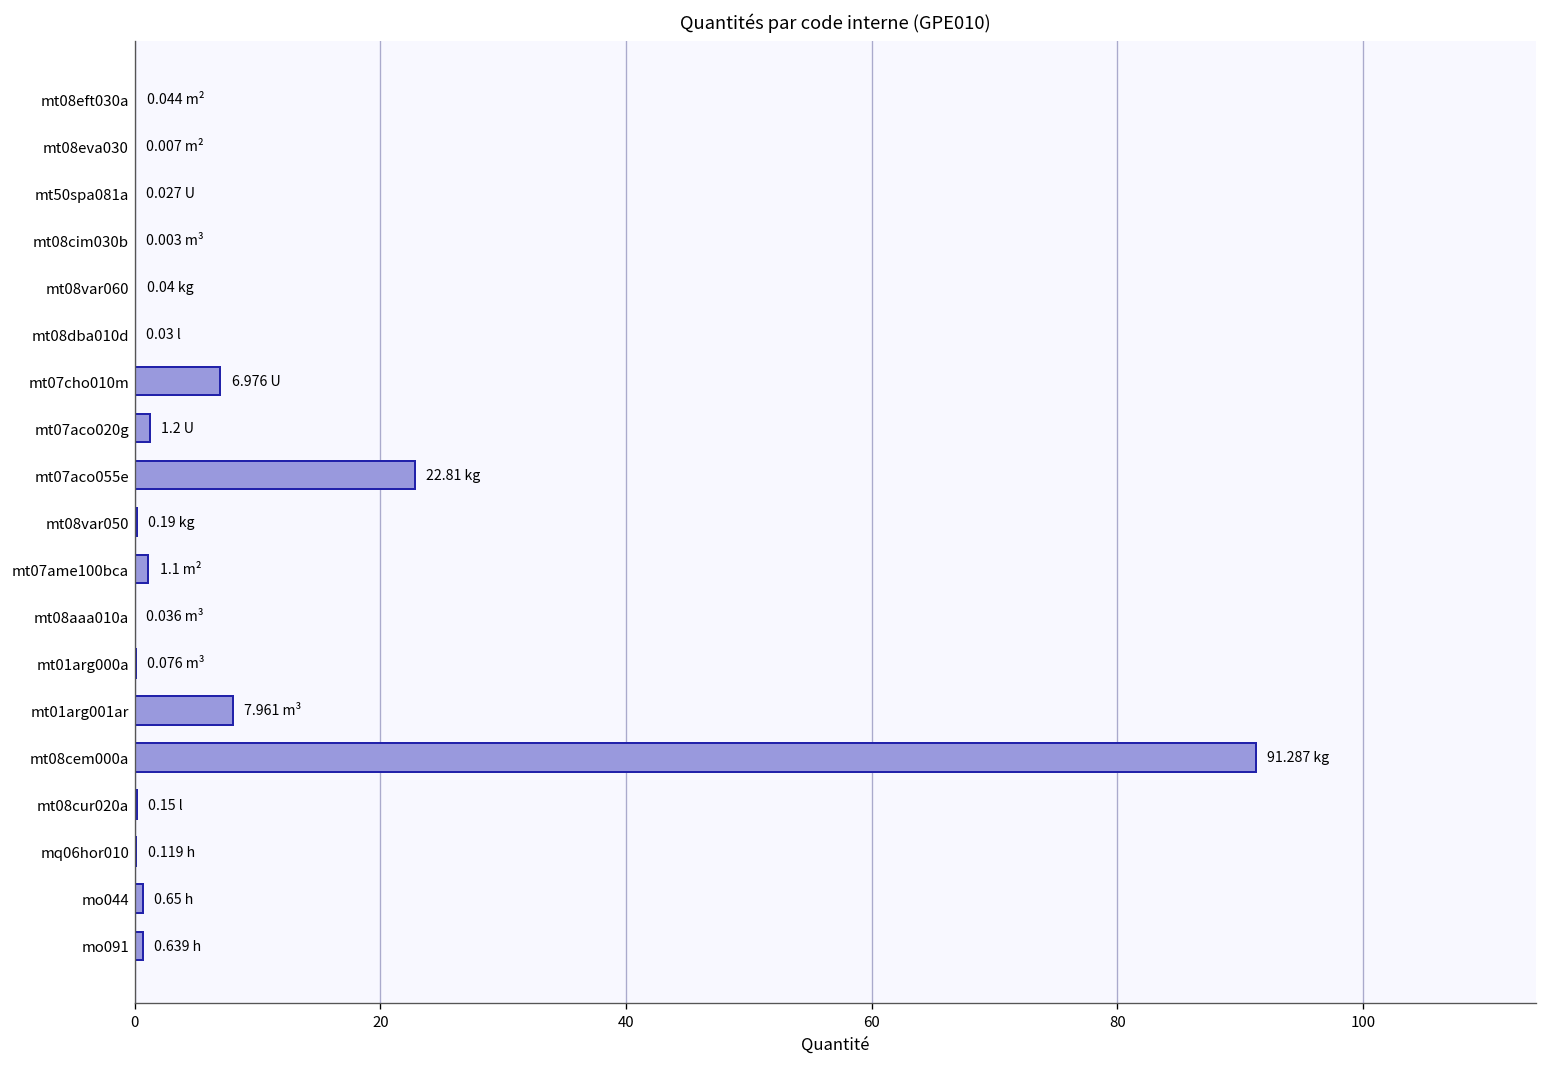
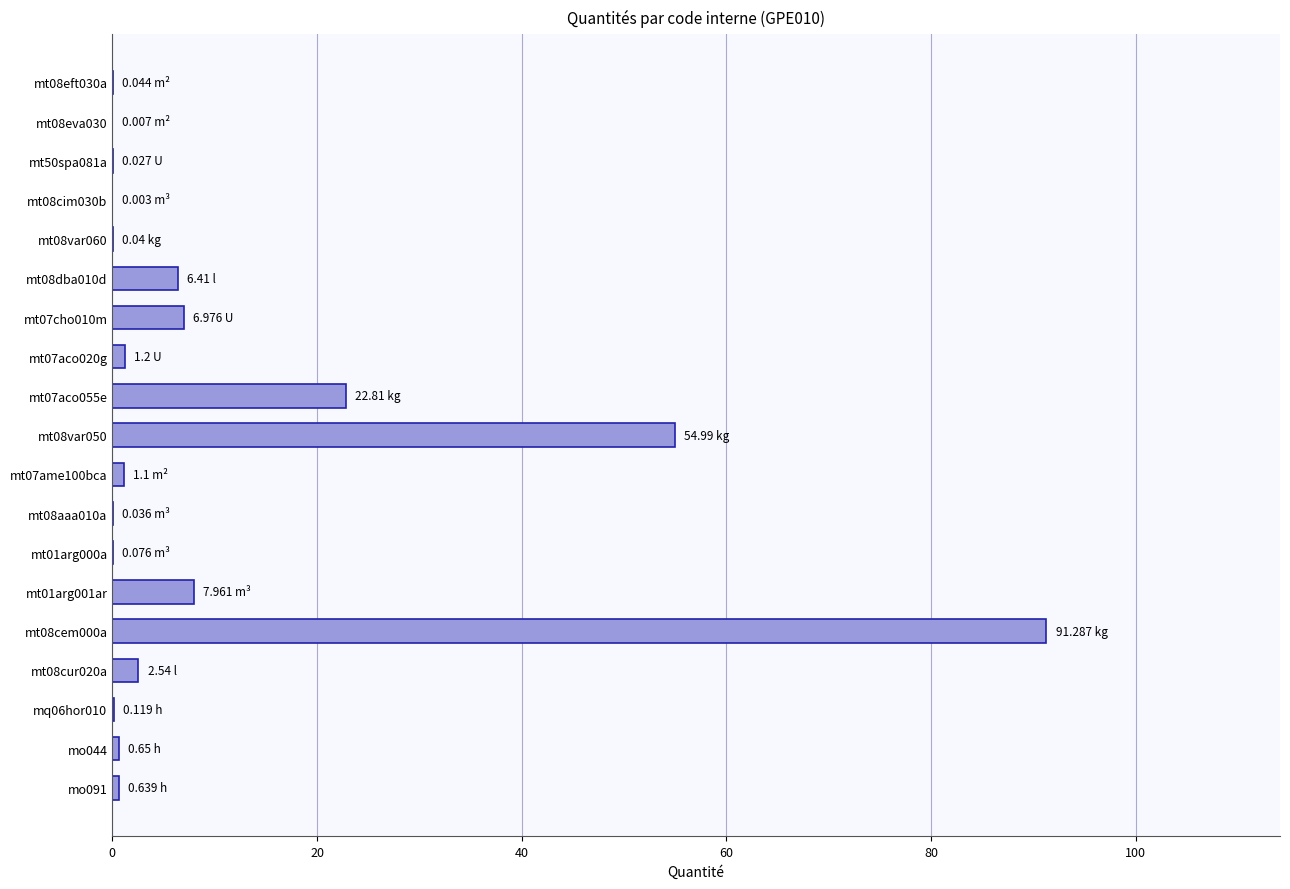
mt08dba010d: 0.03 -> 6.41
mt08var050: 0.19 -> 54.99
mt08cur020a: 0.15 -> 2.54
